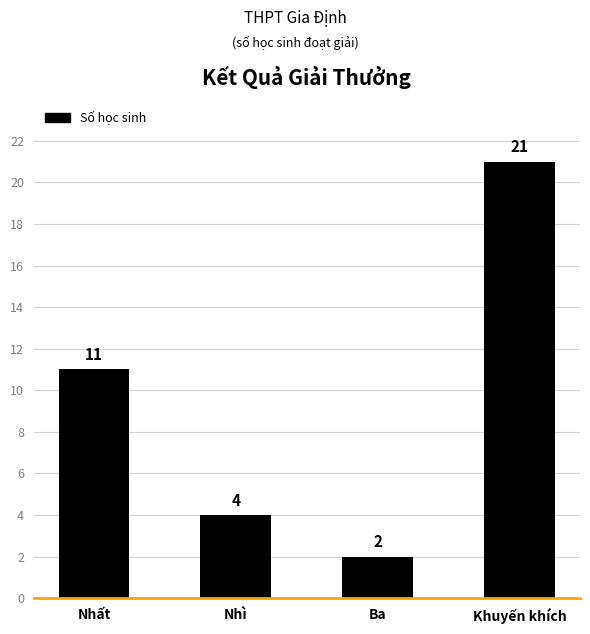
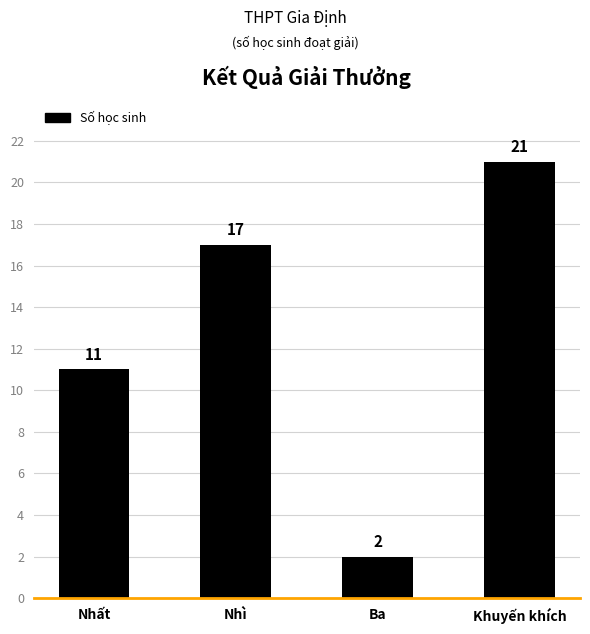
Nhì: 4 -> 17
